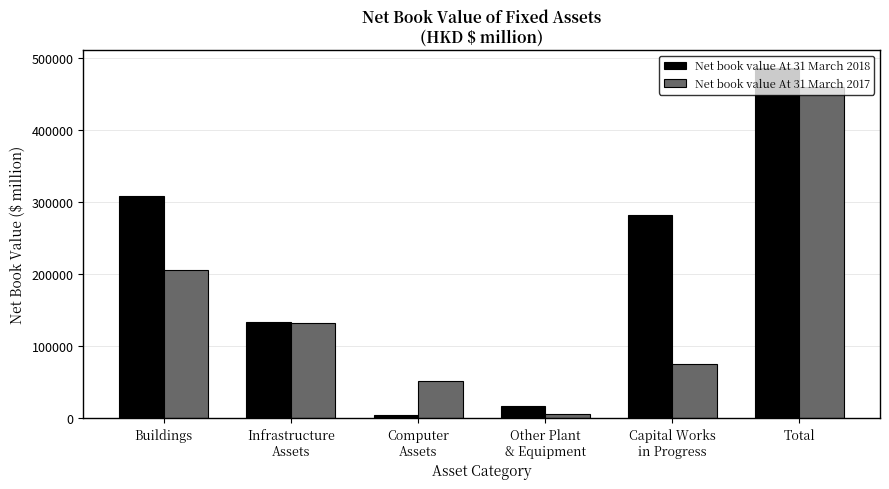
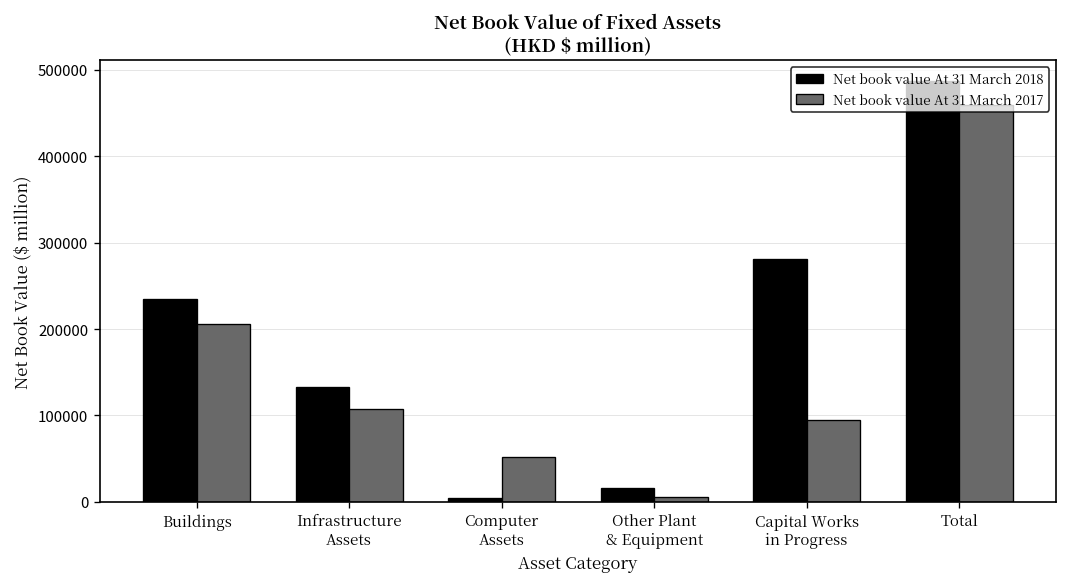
Net book value At 31 March 2018, Buildings: 310000 -> 240000
Net book value At 31 March 2017, Infrastructure Assets: 130000 -> 110000
Net book value At 31 March 2017, Capital Works in Progress: 70000 -> 90000
